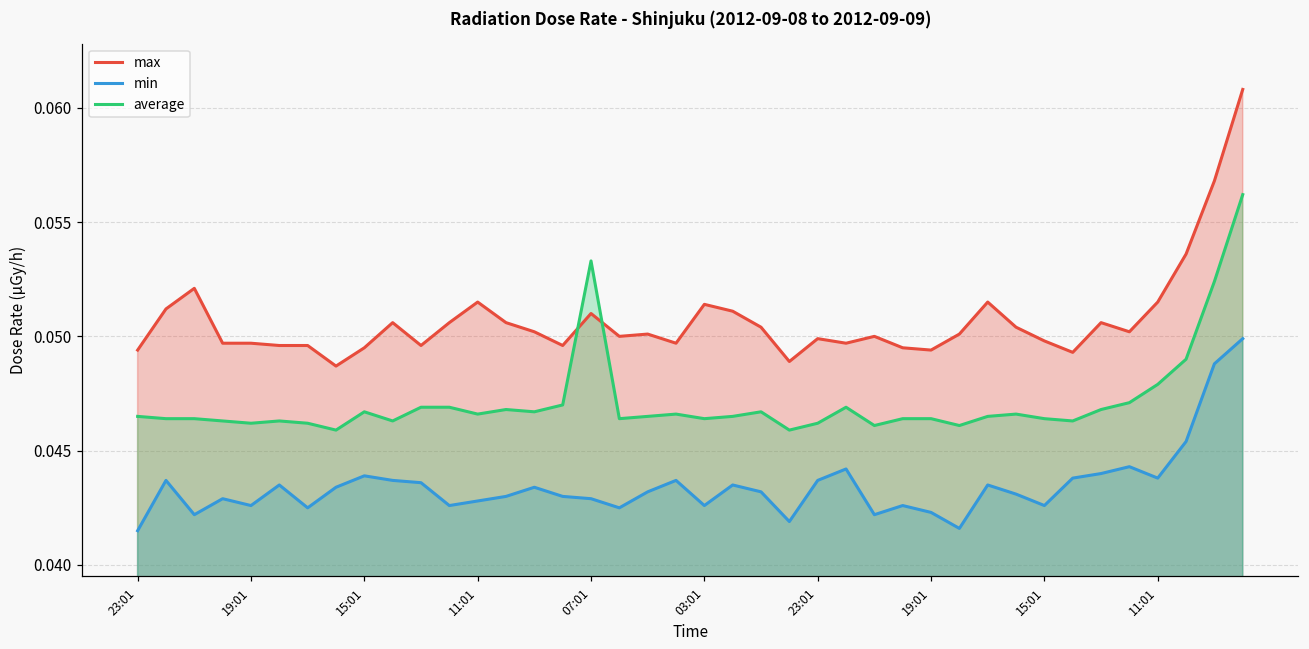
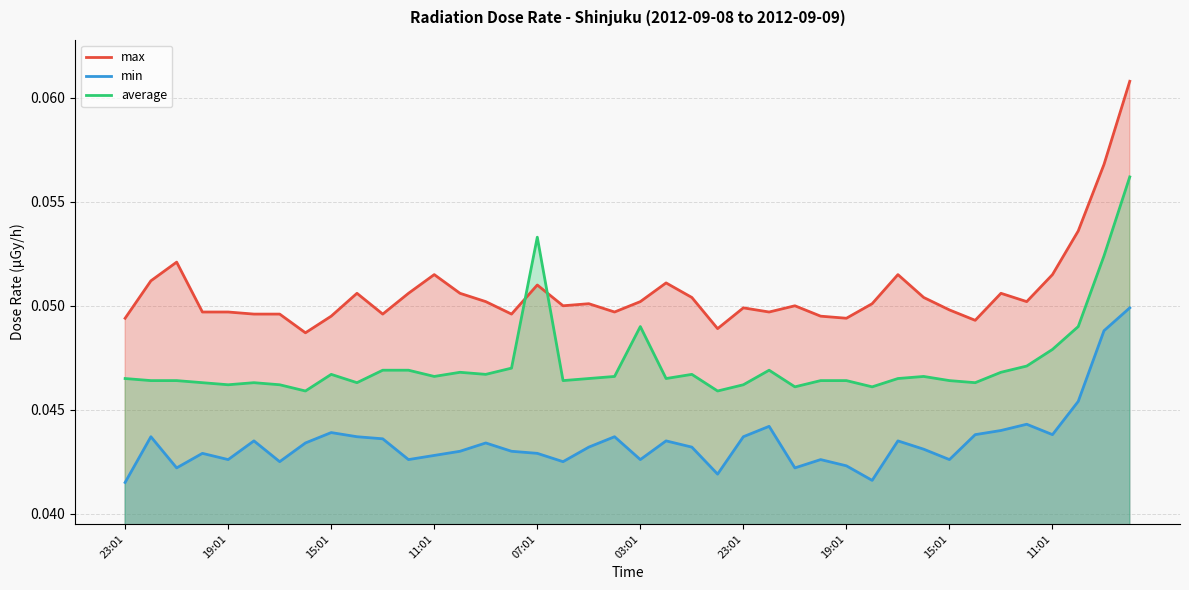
max, 03:01: 0.0514 -> 0.0502
average, 03:01: 0.0464 -> 0.0490
